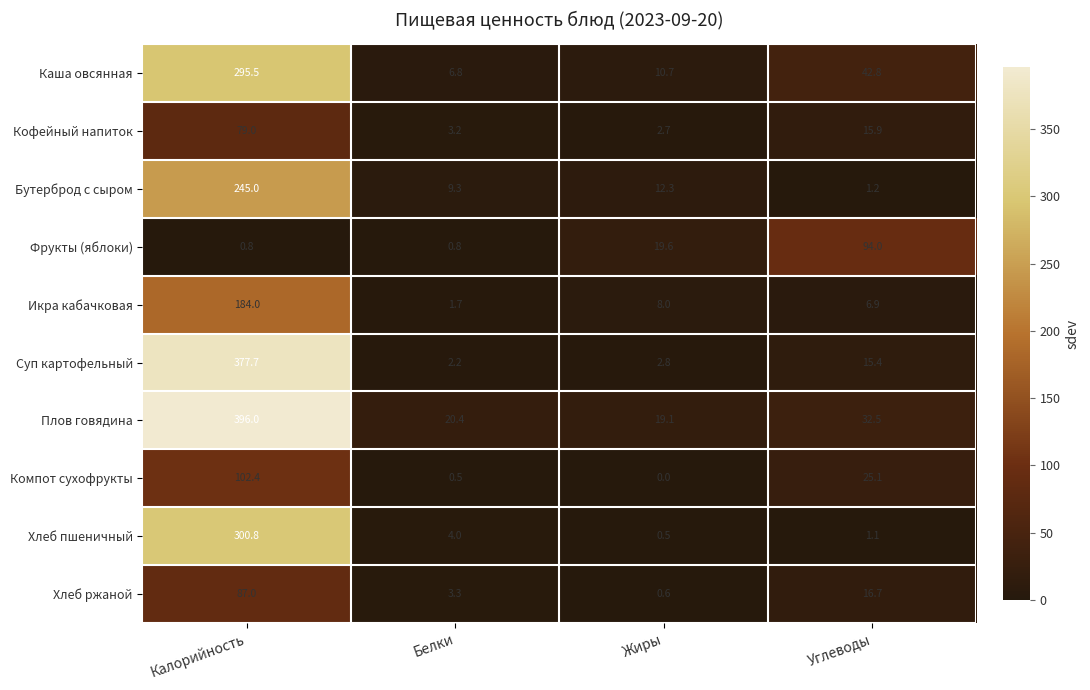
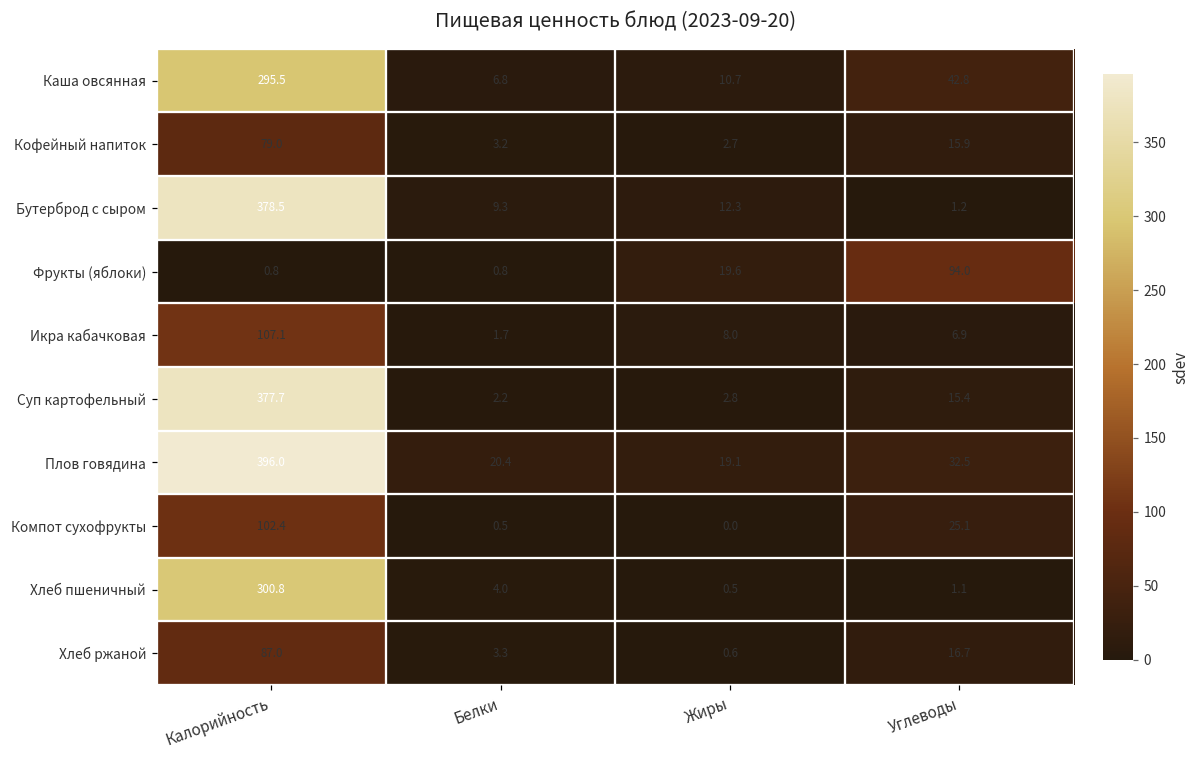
Бутерброд с сыром, Калорийность: 245.0 -> 378.5
Икра кабачковая, Калорийность: 184.0 -> 107.1
